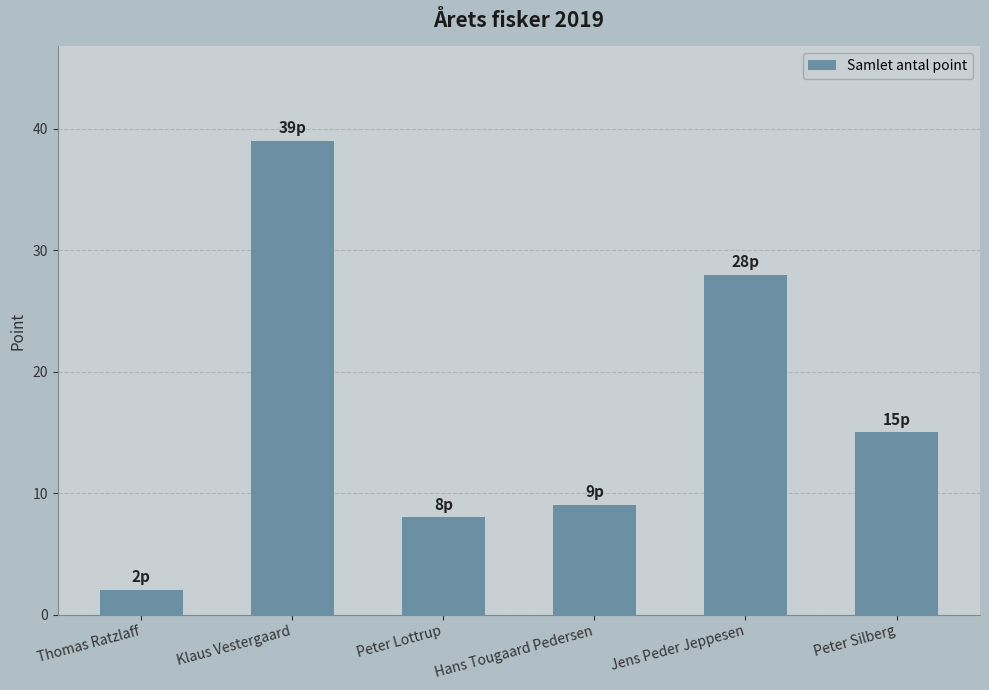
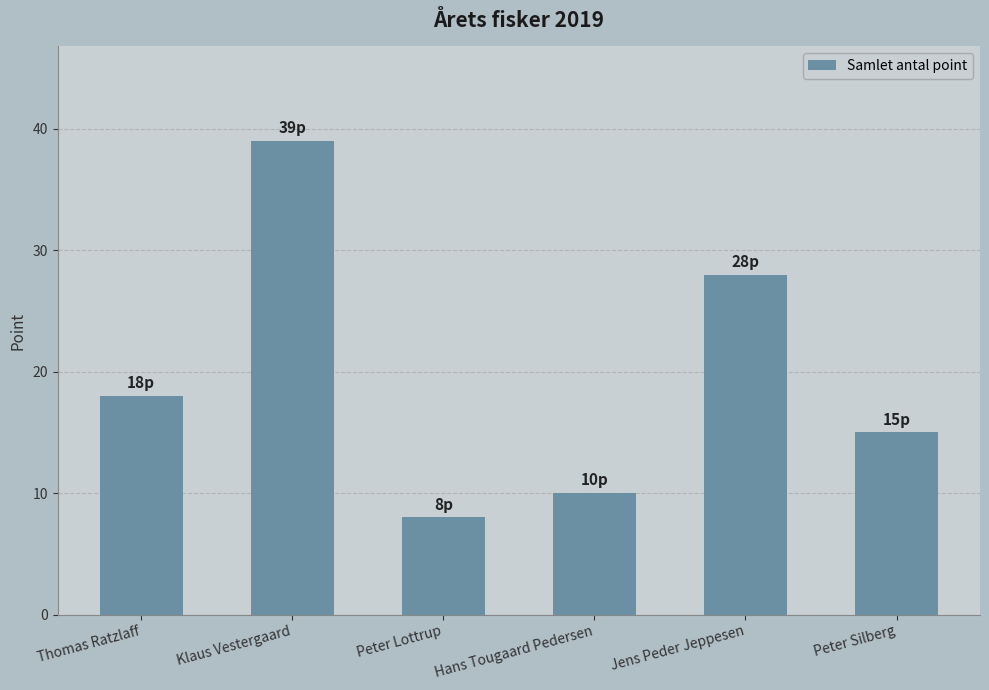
Thomas Ratzlaff: 2p -> 18p
Hans Tougaard Pedersen: 9p -> 10p
